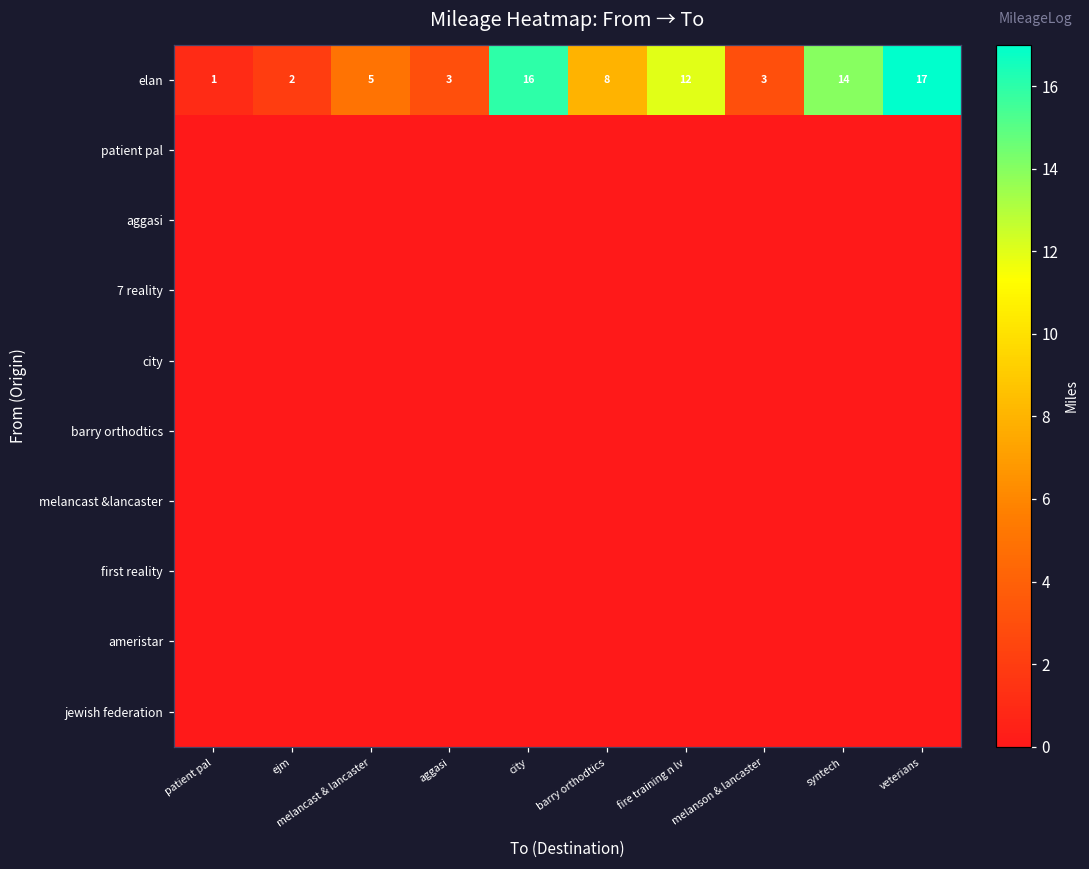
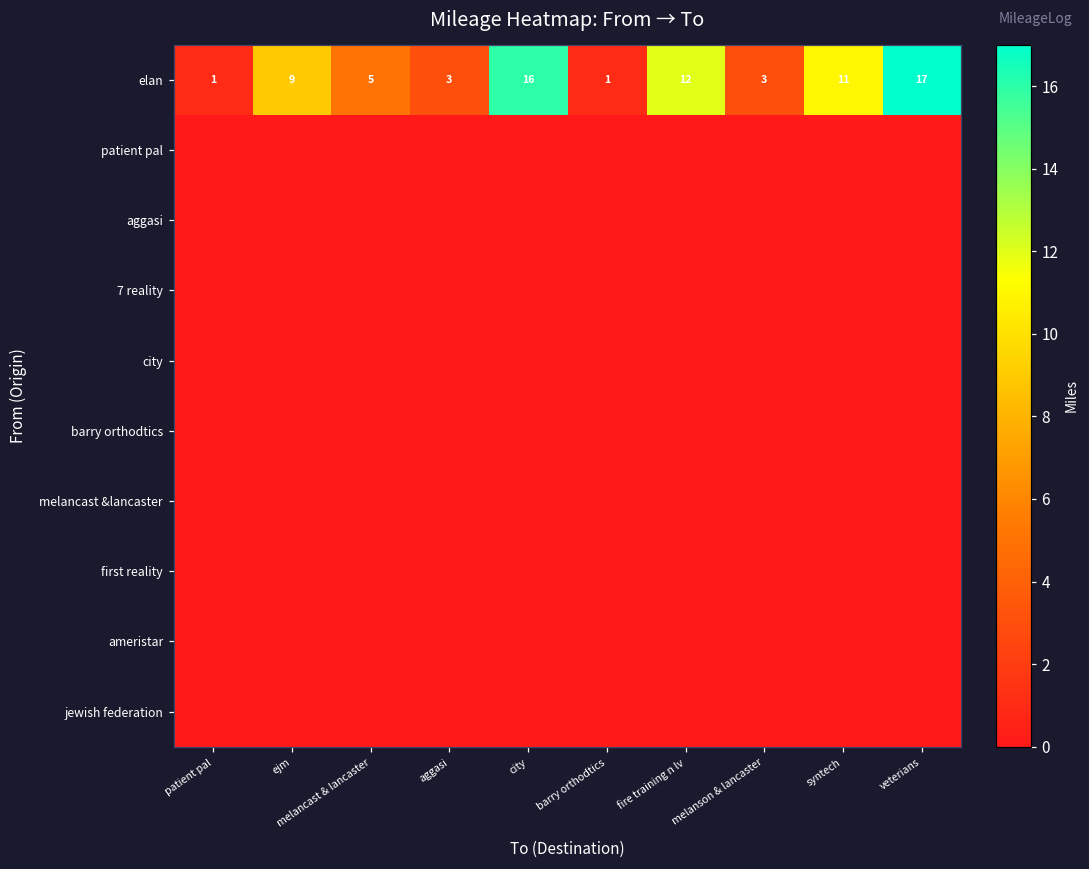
elan, ejm: 2 -> 9
elan, barry orthodtics: 8 -> 1
elan, syntech: 14 -> 11
